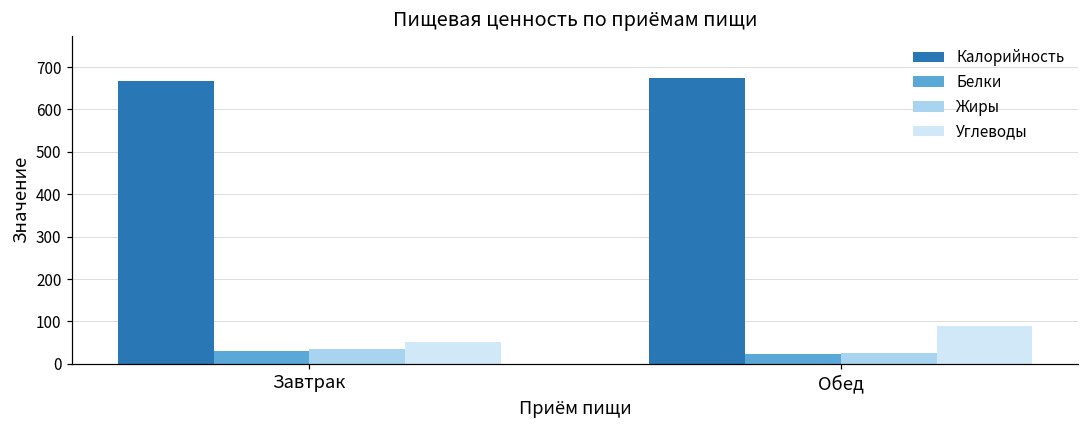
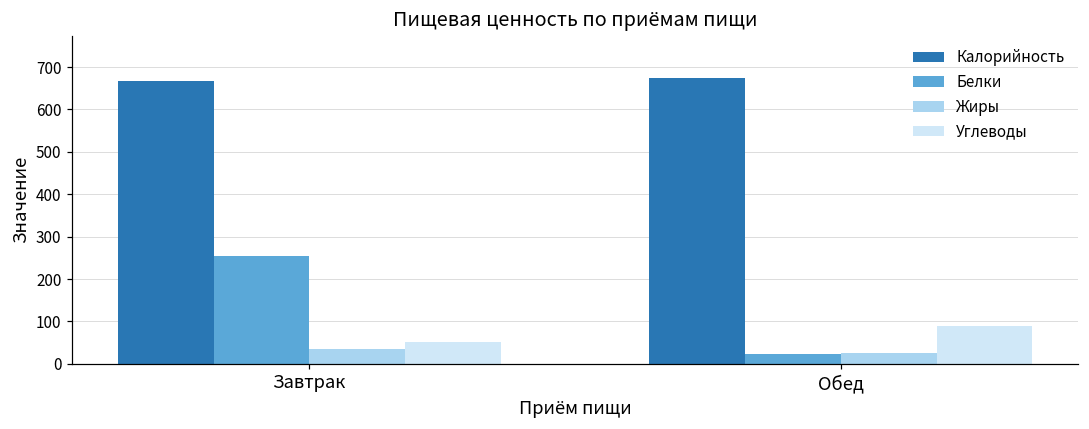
Белки, Завтрак: 30 -> 260
